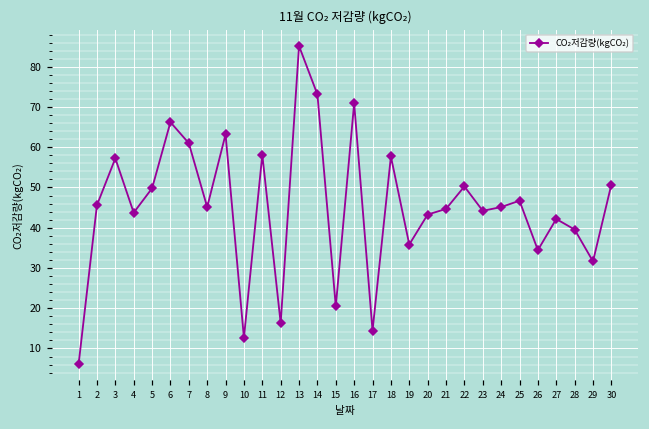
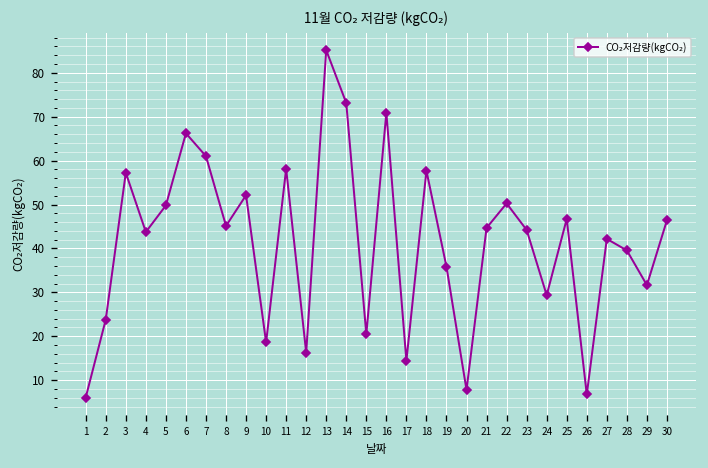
2: 46 -> 24
9: 63 -> 52
10: 13 -> 19
20: 43 -> 8
24: 45 -> 29
26: 34 -> 7
30: 51 -> 46
